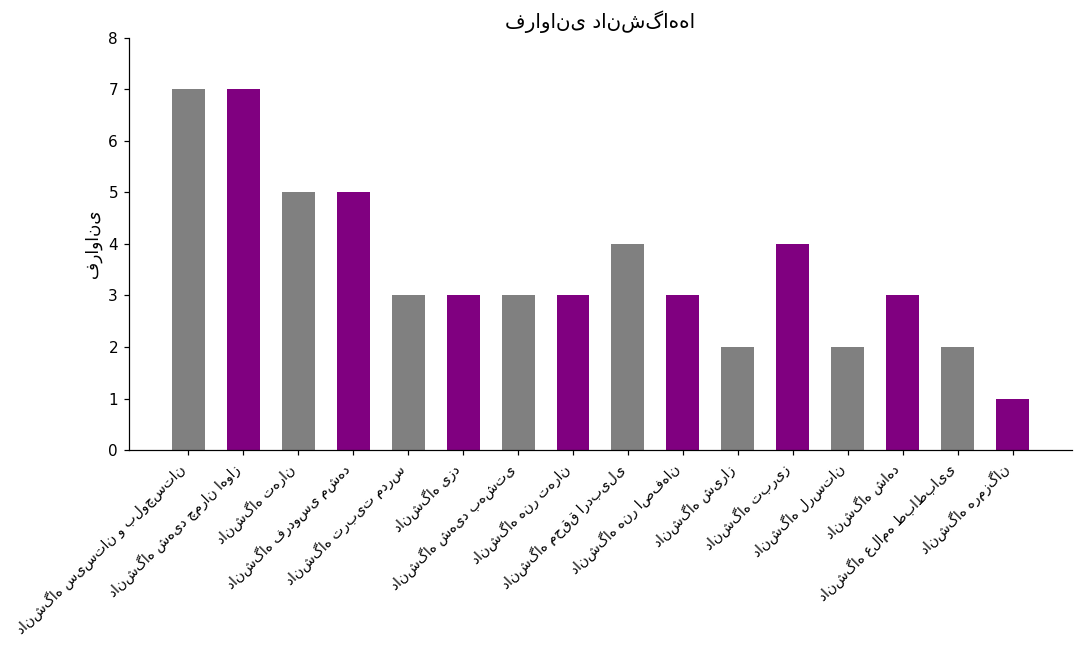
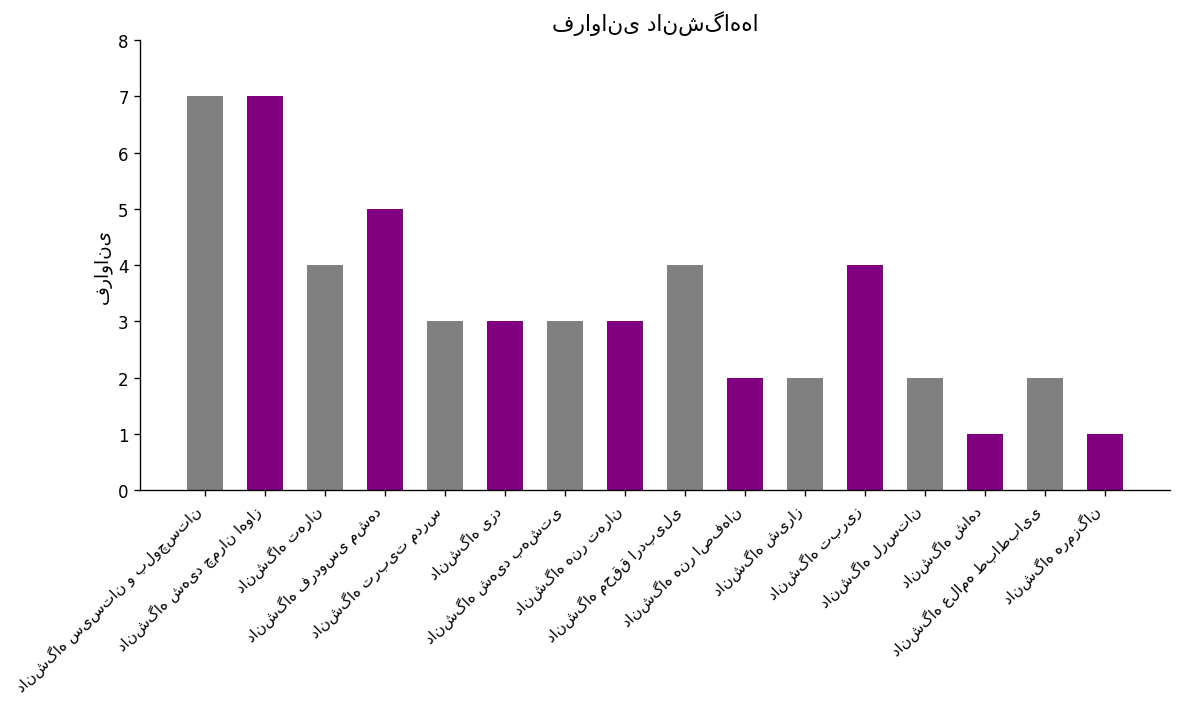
دانشگاه تهران: 5 -> 4
دانشگاه هنر اصفهان: 3 -> 2
دانشگاه شاهد: 3 -> 1
